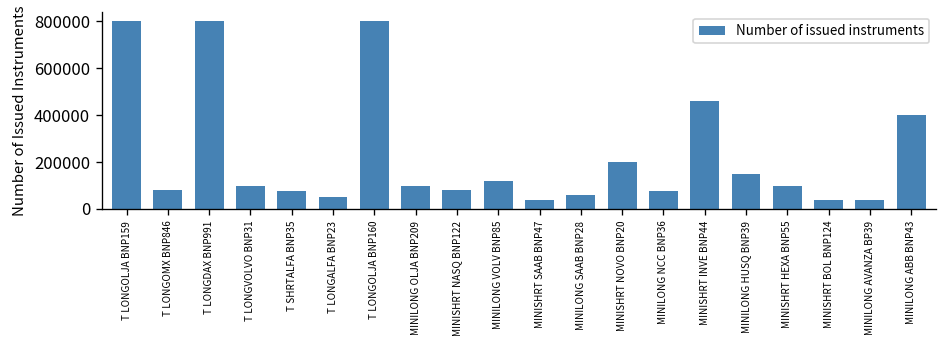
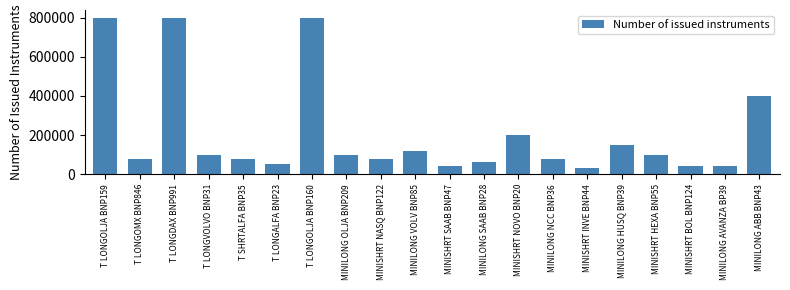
MINISHRT INVE BNP44: 460000 -> 30000
